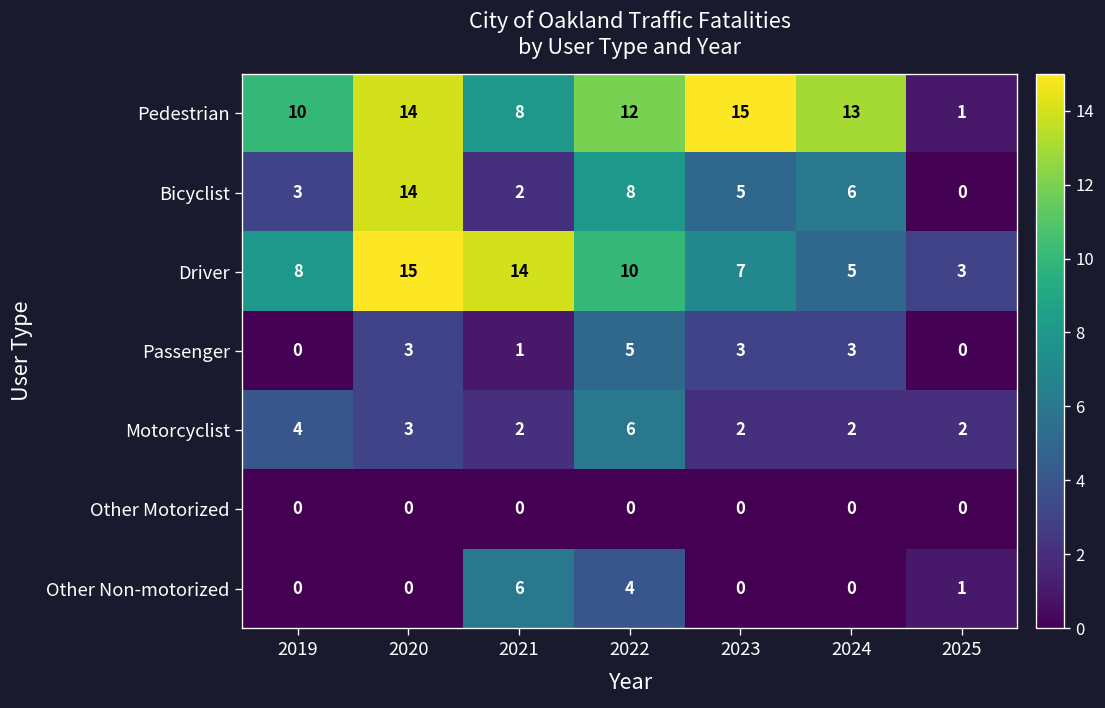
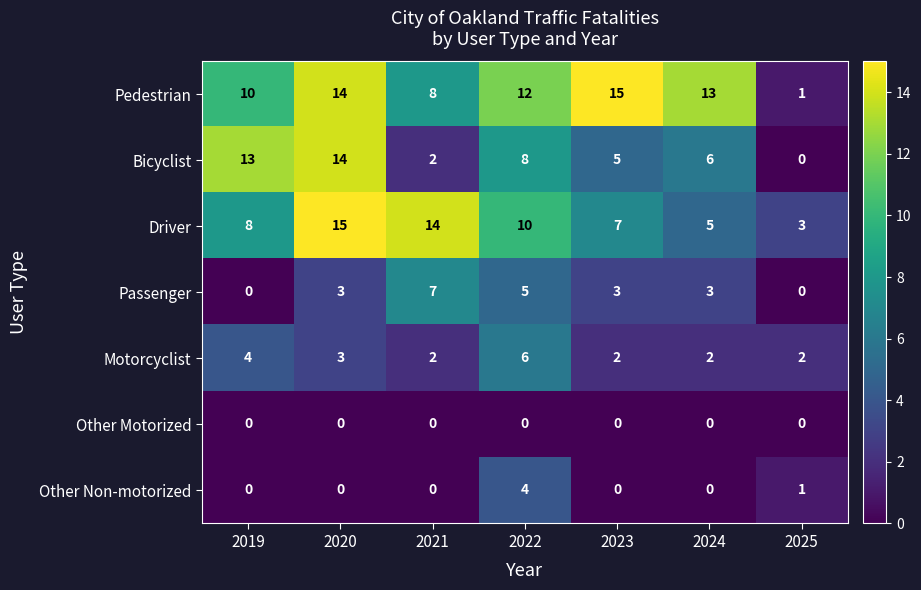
Bicyclist, 2019: 3 -> 13
Passenger, 2021: 1 -> 7
Other Non-motorized, 2021: 6 -> 0
